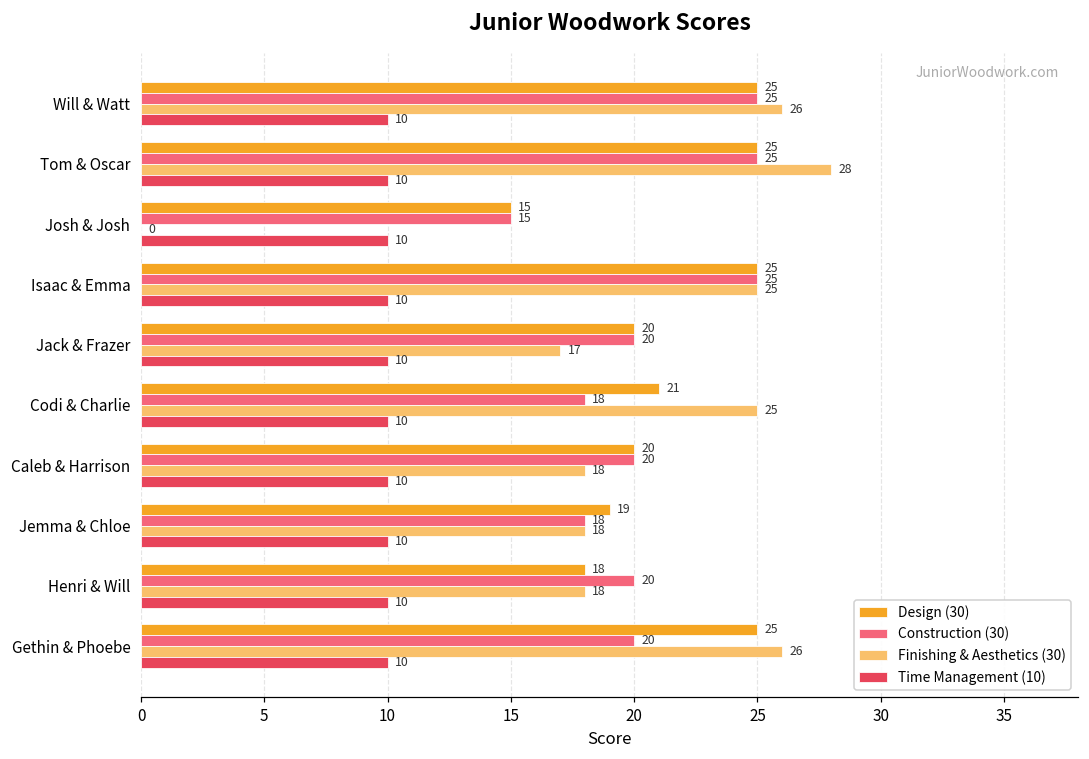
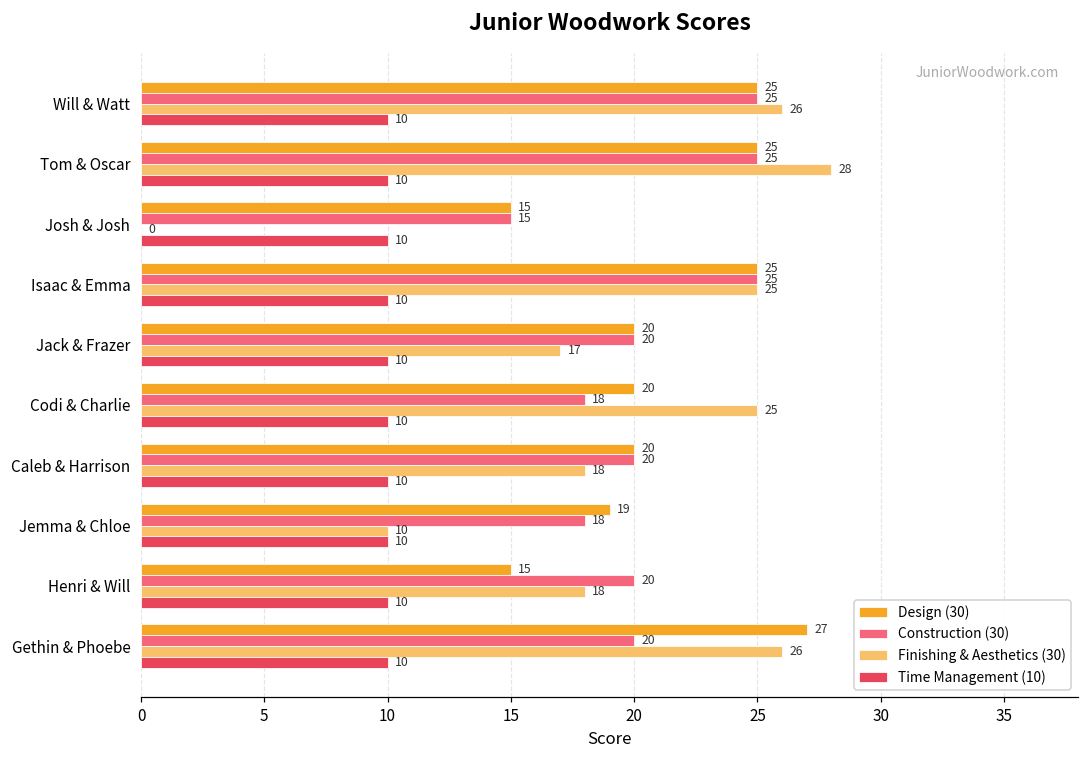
Design (30), Codi & Charlie: 21 -> 20
Finishing & Aesthetics (30), Jemma & Chloe: 18 -> 10
Design (30), Henri & Will: 18 -> 15
Design (30), Gethin & Phoebe: 25 -> 27
